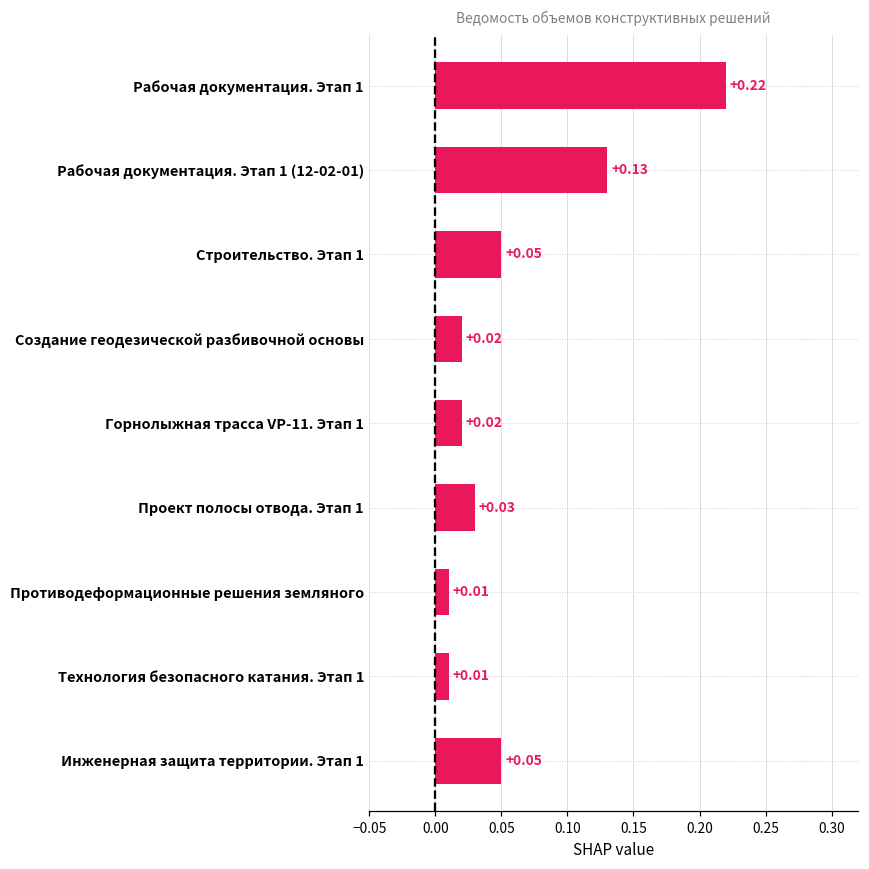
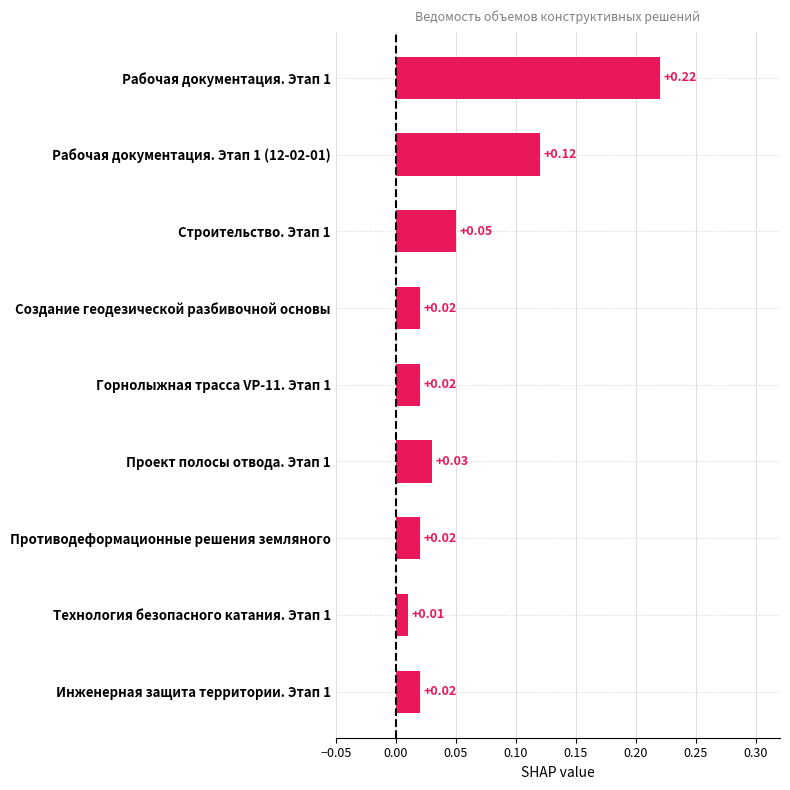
Рабочая документация. Этап 1 (12-02-01): +0.13 -> +0.12
Противодеформационные решения земляного: +0.01 -> +0.02
Инженерная защита территории. Этап 1: +0.05 -> +0.02
